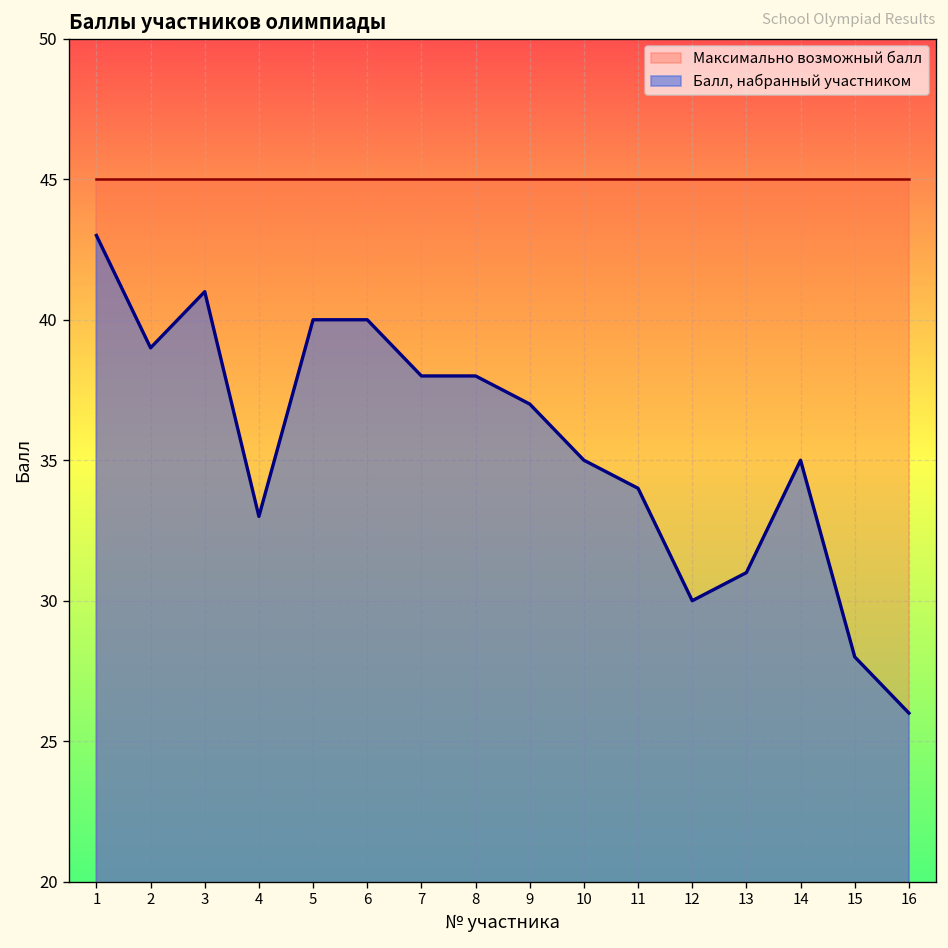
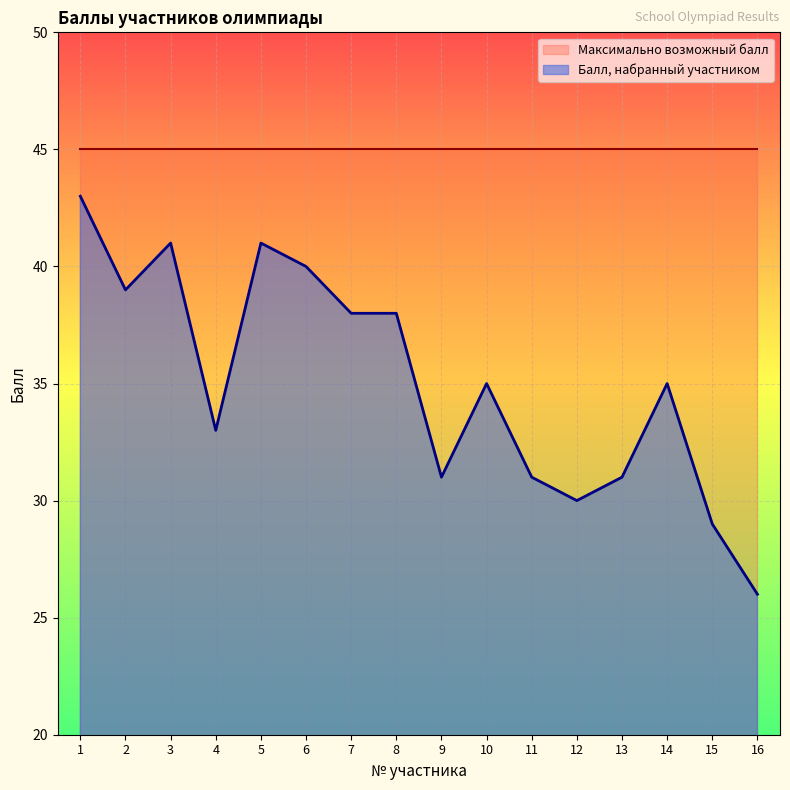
Балл, набранный участником, 5: 40 -> 41
Балл, набранный участником, 9: 37 -> 31
Балл, набранный участником, 11: 34 -> 31
Балл, набранный участником, 15: 28 -> 29
